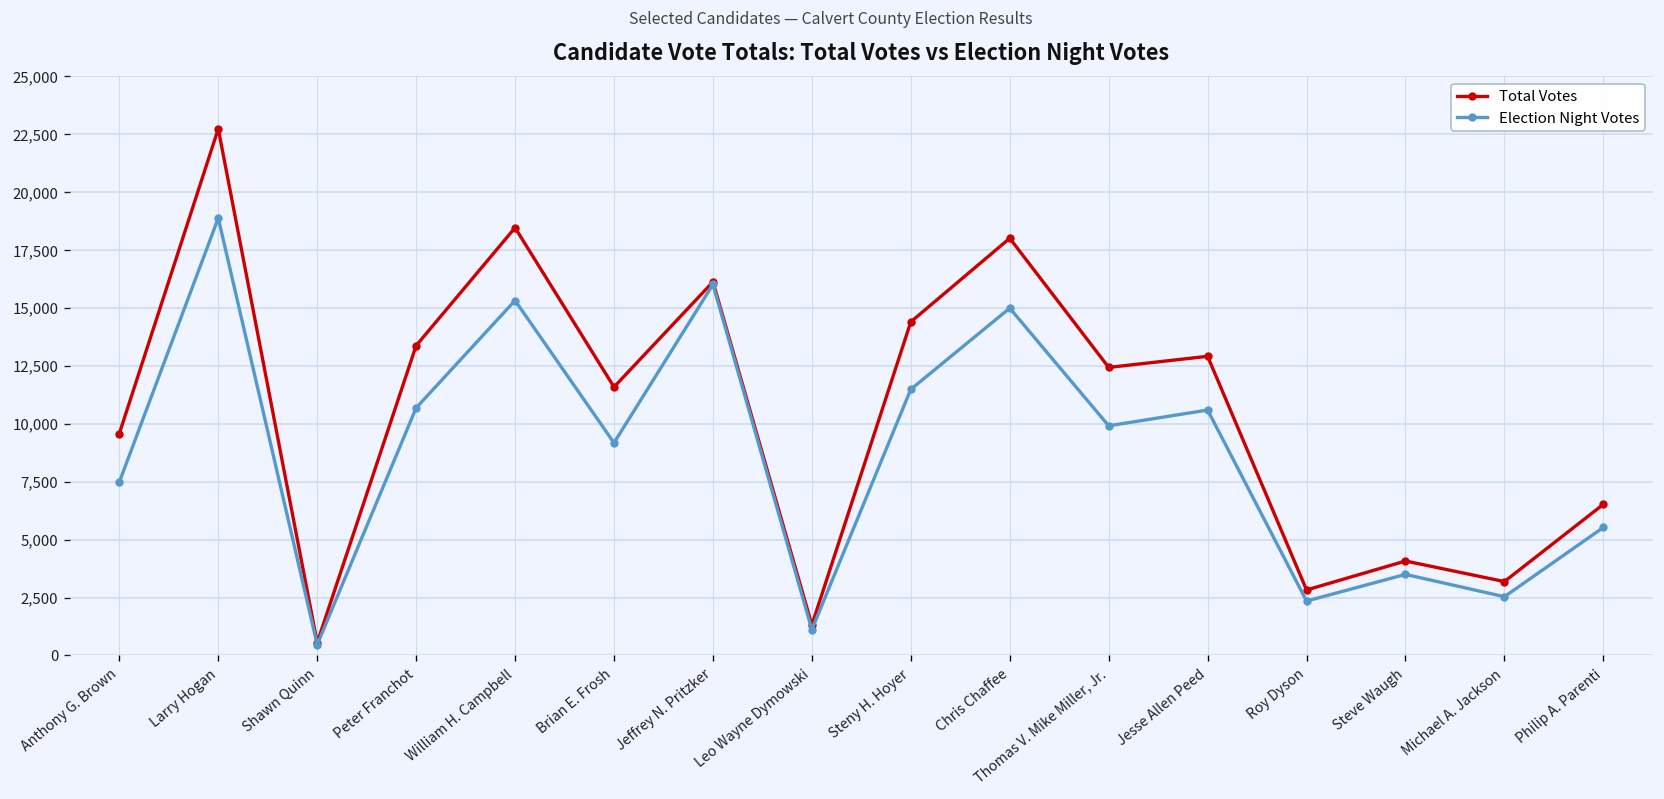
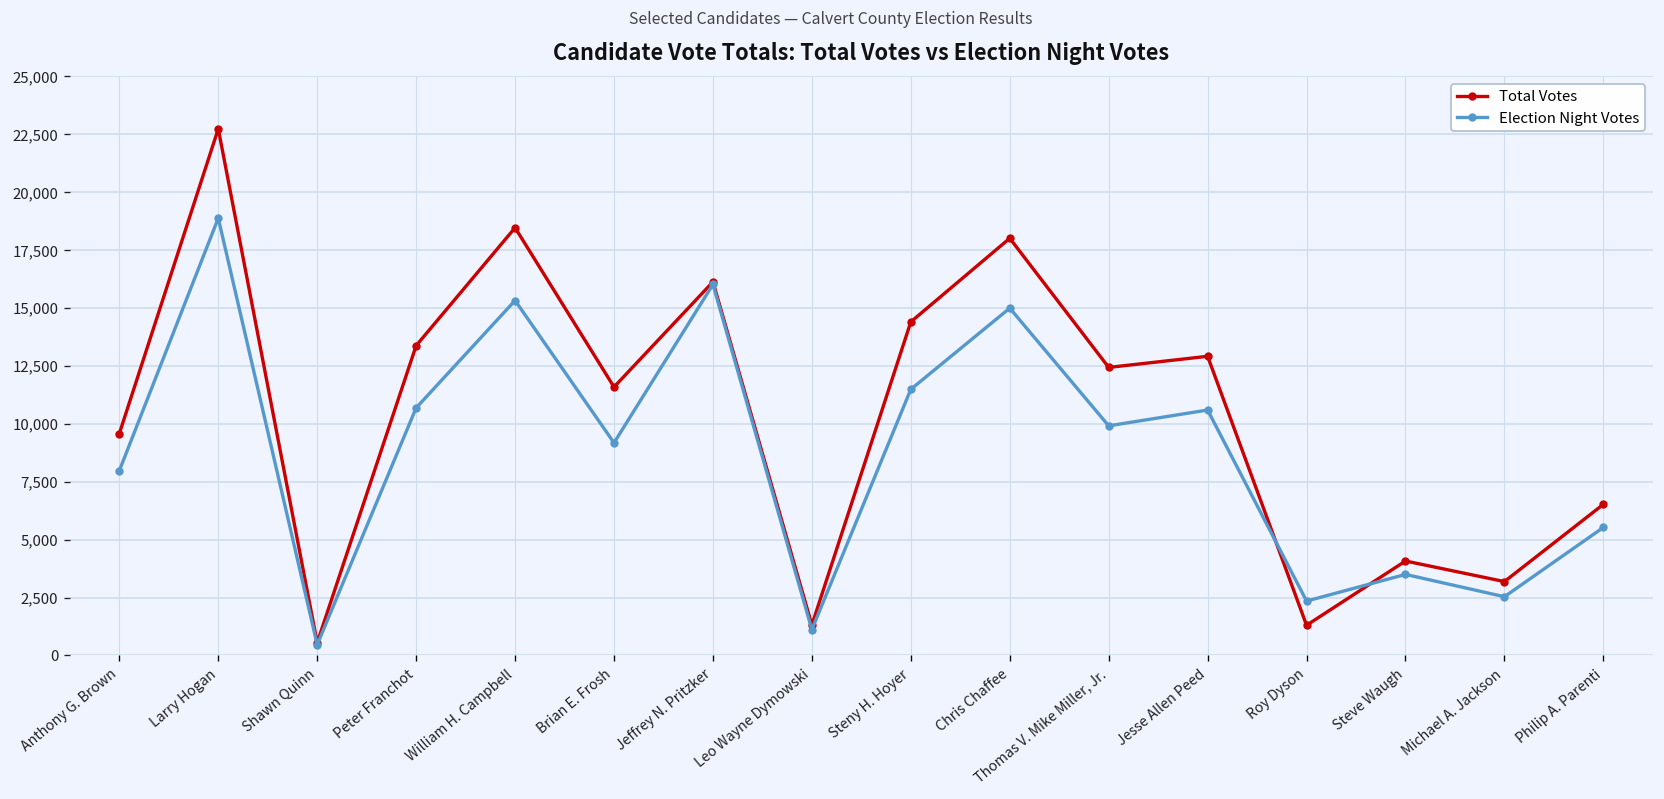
Election Night Votes, Anthony G. Brown: 7,500 -> 8,000
Total Votes, Roy Dyson: 2,800 -> 1,300
